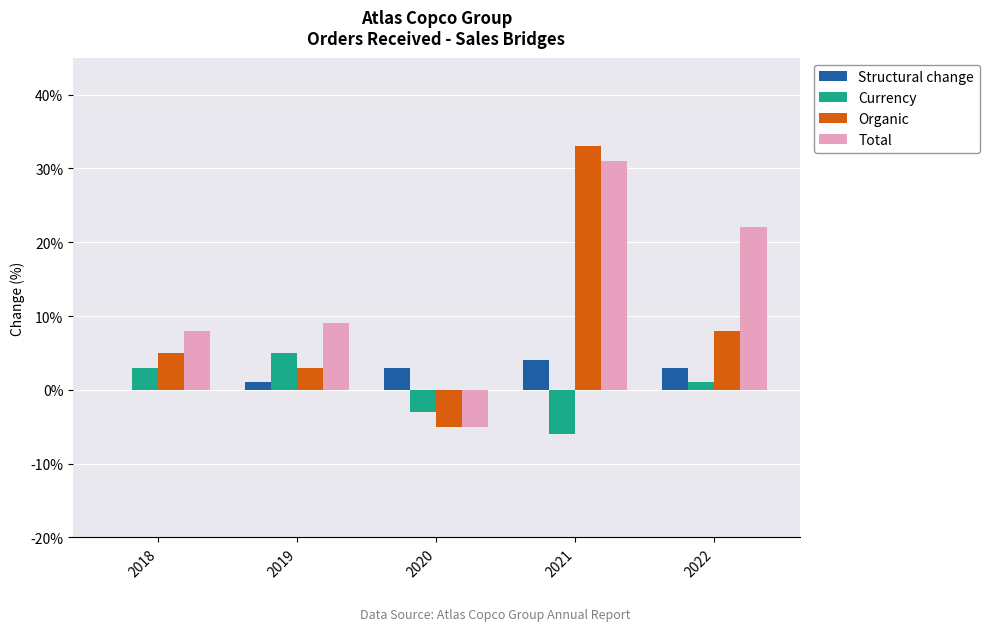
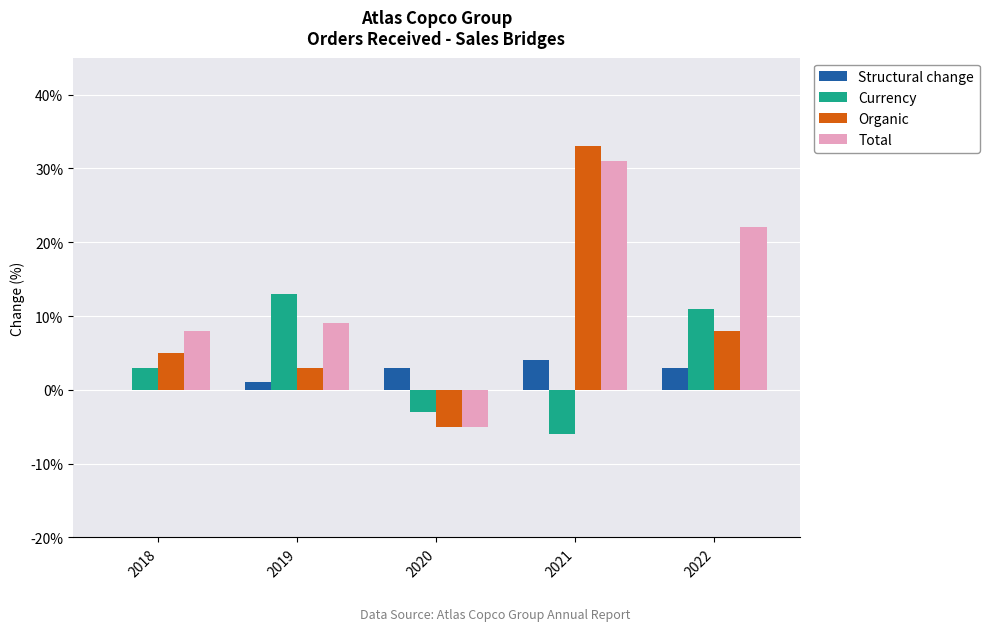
Currency, 2019: 5% -> 13%
Currency, 2022: 1% -> 11%
